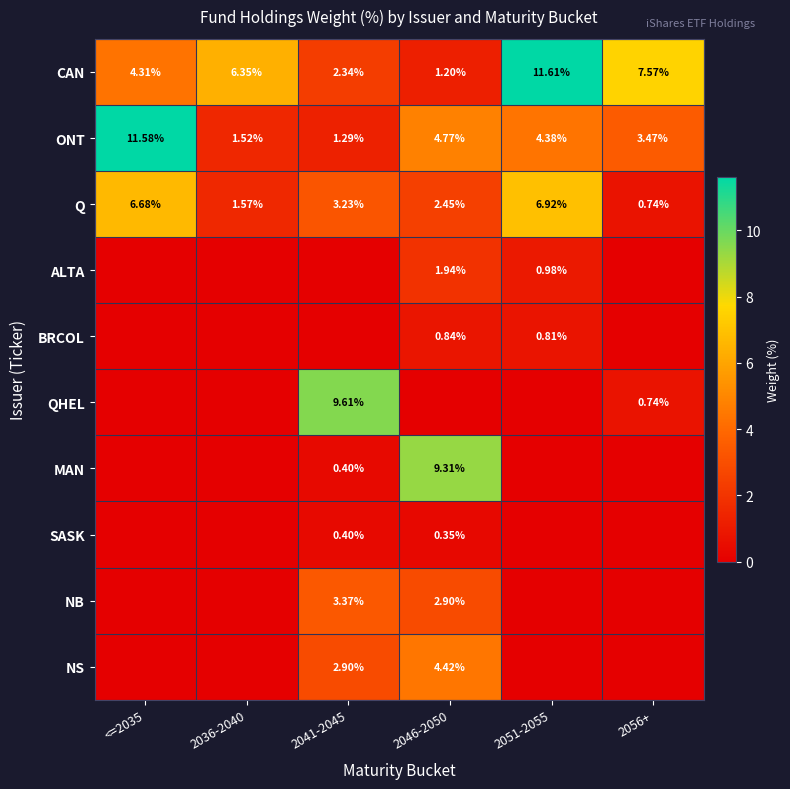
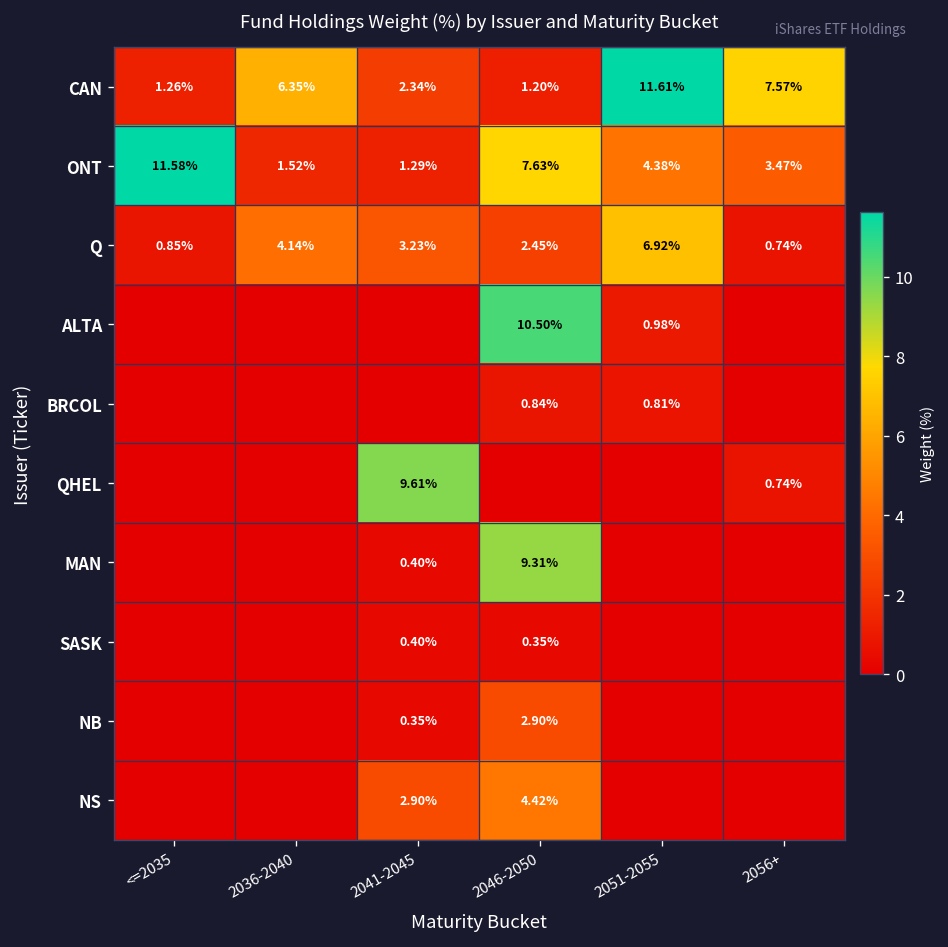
CAN, <=2035: 4.31% -> 1.26%
ONT, 2046-2050: 4.77% -> 7.63%
Q, <=2035: 6.68% -> 0.85%
Q, 2036-2040: 1.57% -> 4.14%
ALTA, 2046-2050: 1.94% -> 10.50%
NB, 2041-2045: 3.37% -> 0.35%
